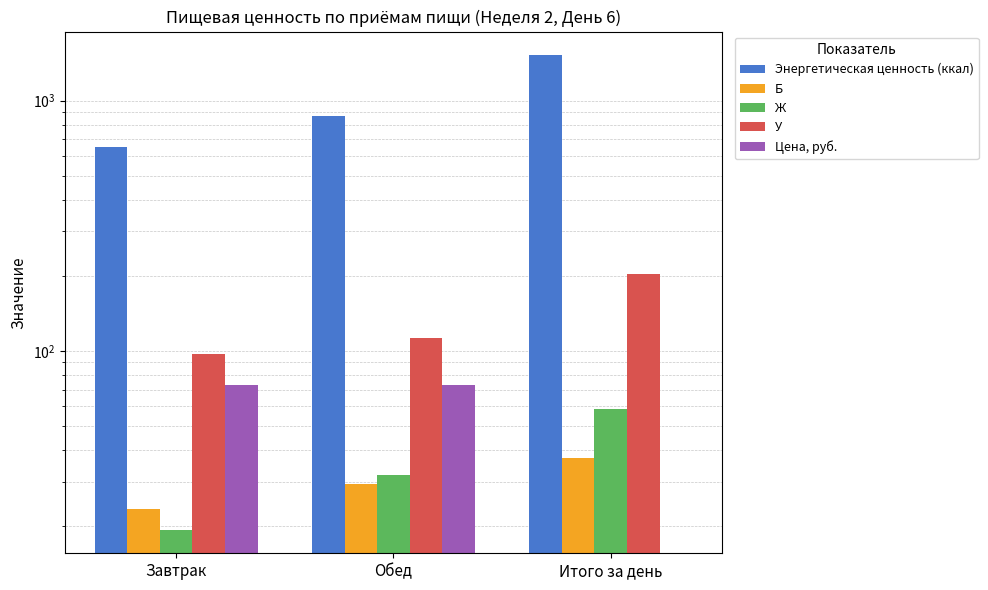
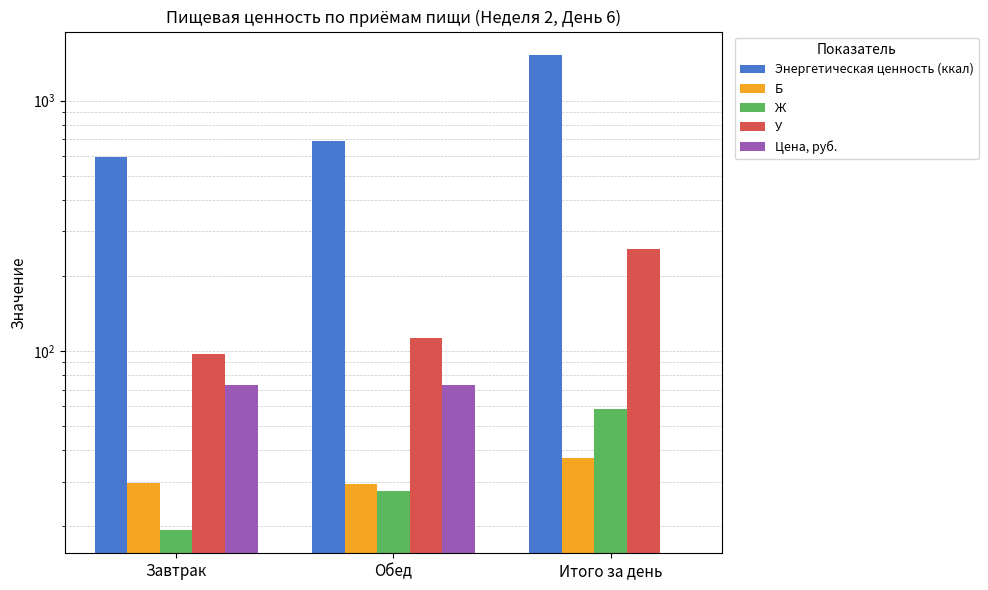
Энергетическая ценность (ккал), Завтрак: 650 -> 600
Б, Завтрак: 23 -> 30
Энергетическая ценность (ккал), Обед: 870 -> 690
Ж, Обед: 32 -> 28
У, Итого за день: 200 -> 260
